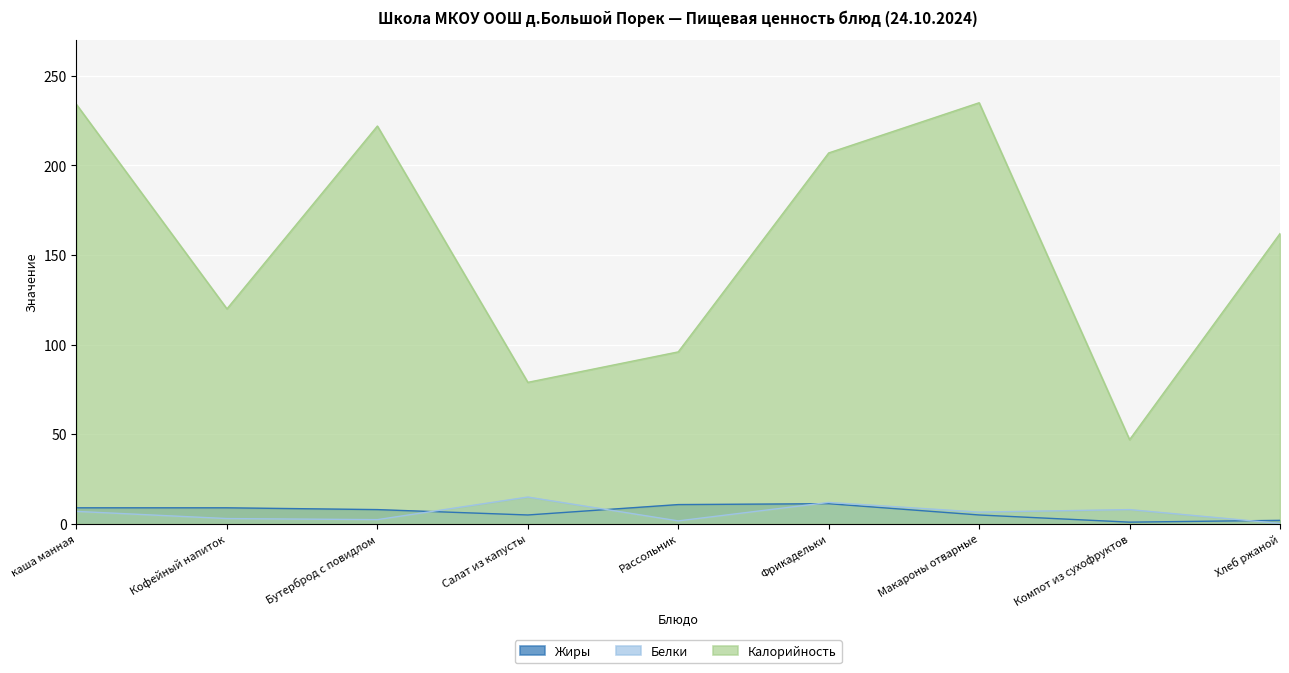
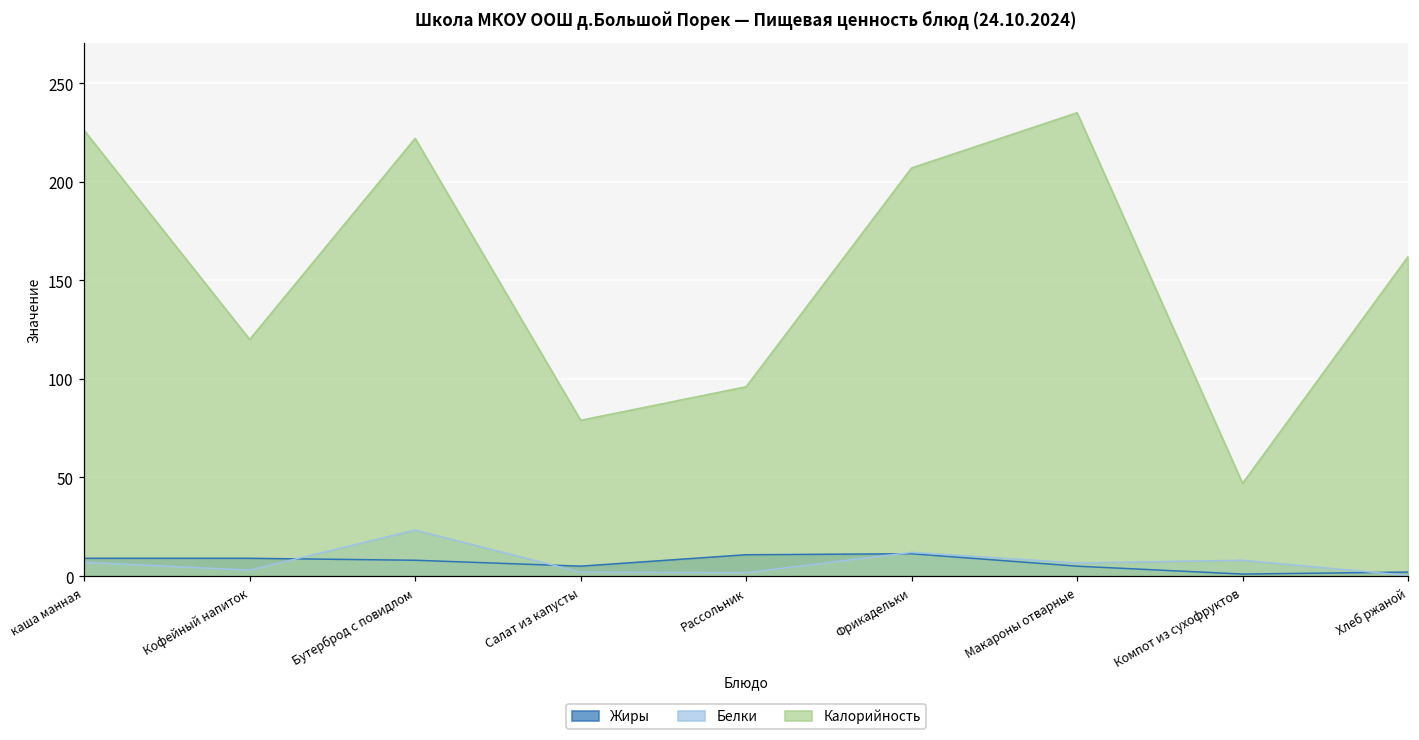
Калорийность, каша манная: 234 -> 226
Белки, Бутерброд с повидлом: 2 -> 23
Белки, Салат из капусты: 15 -> 2
